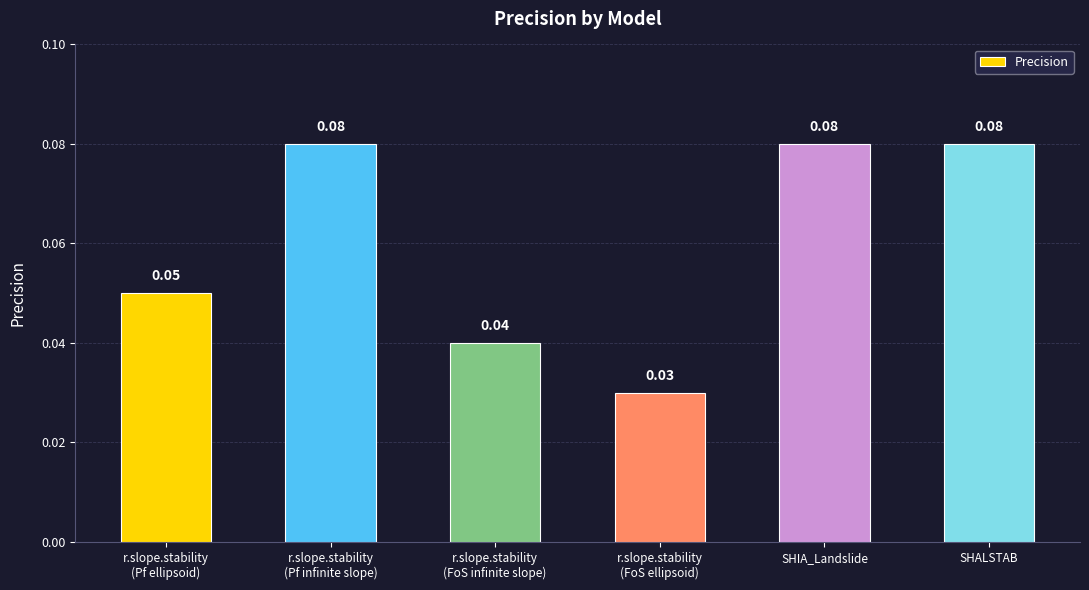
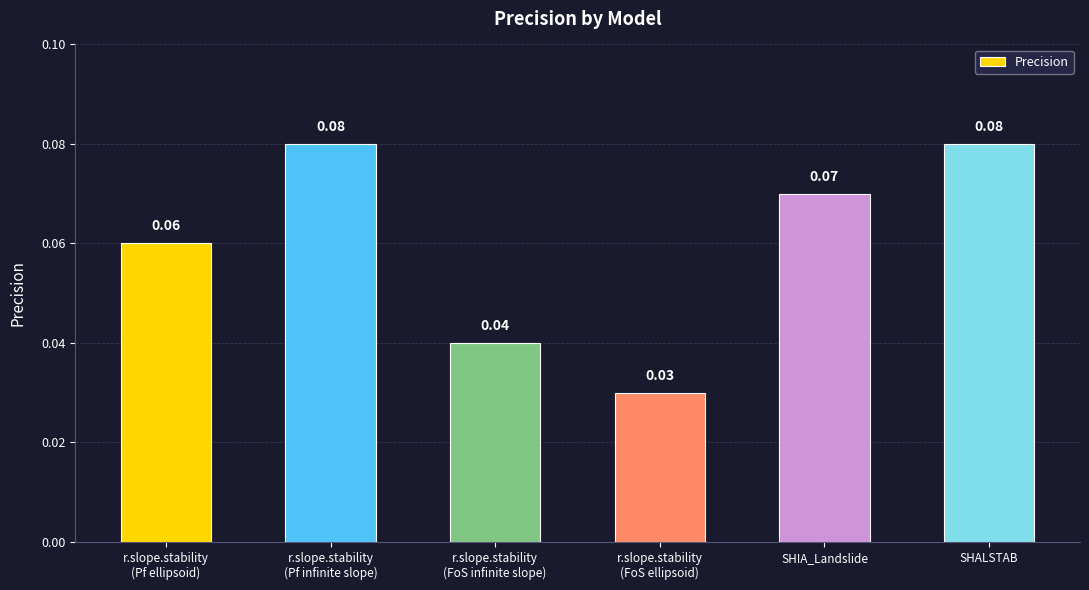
r.slope.stability (Pf ellipsoid): 0.05 -> 0.06
SHIA_Landslide: 0.08 -> 0.07
